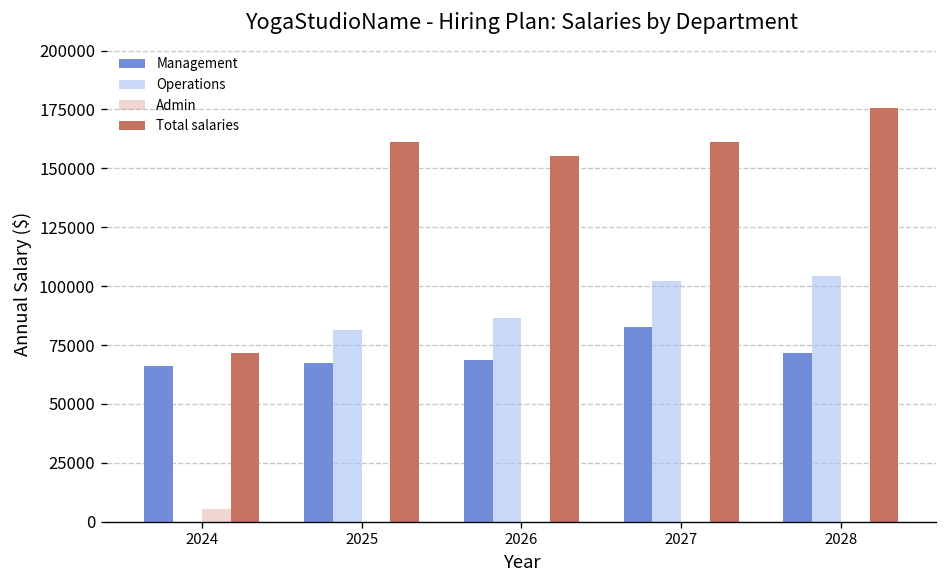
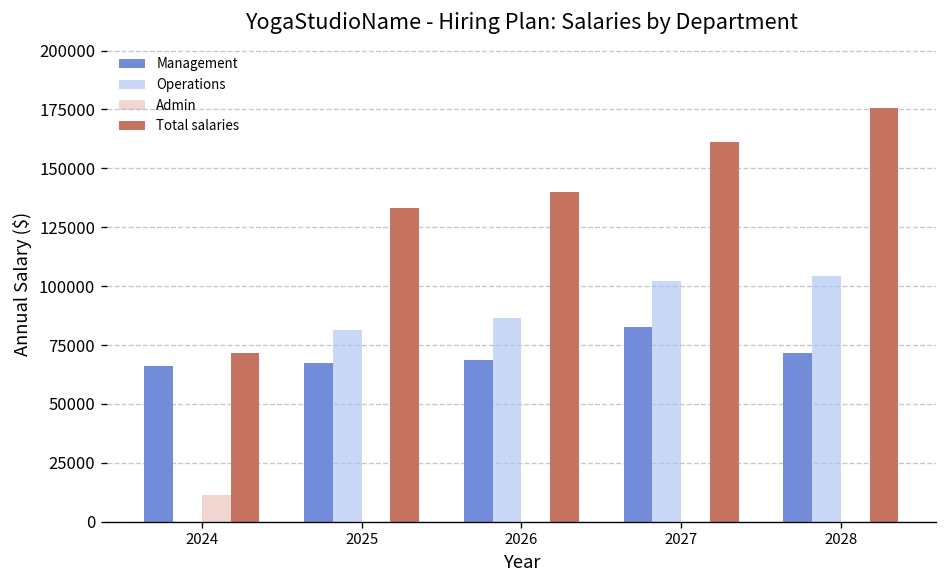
Admin, 2024: 6000 -> 11000
Total salaries, 2025: 161000 -> 133000
Total salaries, 2026: 155000 -> 140000
